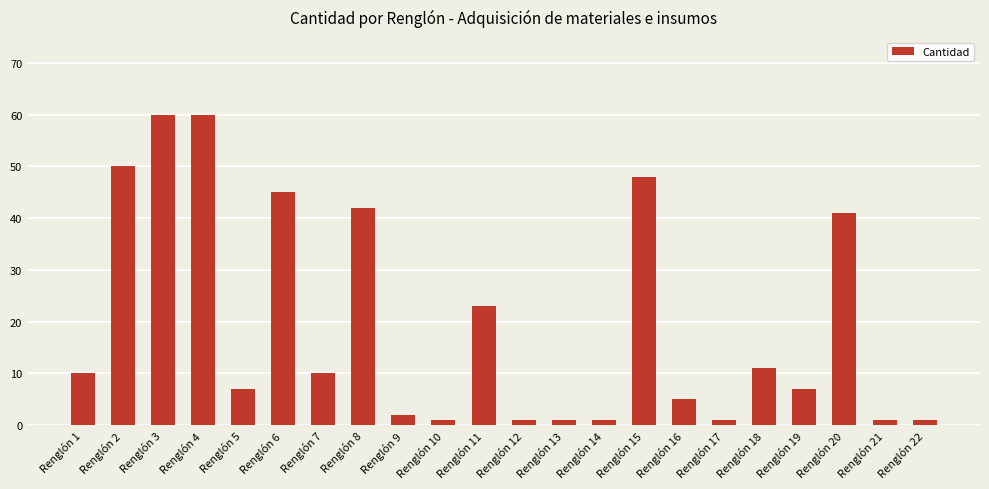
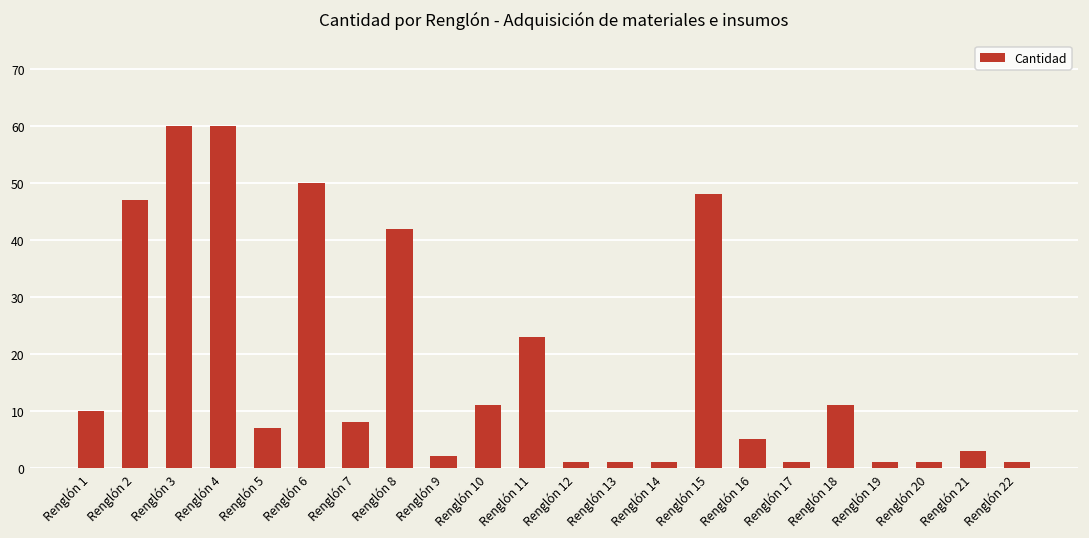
Renglón 2: 50 -> 47
Renglón 6: 45 -> 50
Renglón 7: 10 -> 8
Renglón 10: 1 -> 11
Renglón 19: 7 -> 1
Renglón 20: 41 -> 1
Renglón 21: 1 -> 3
